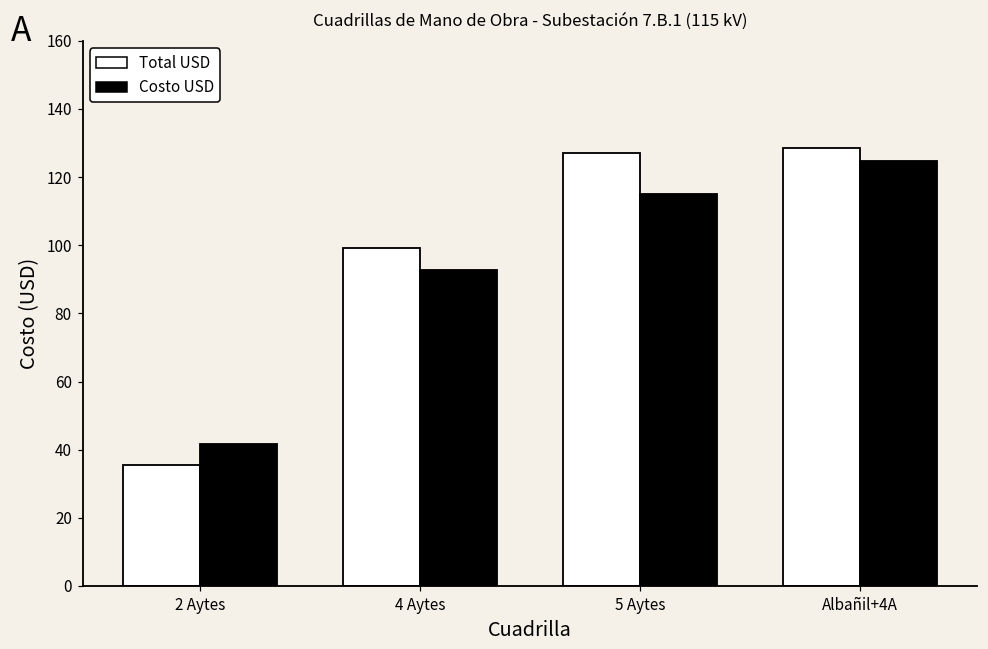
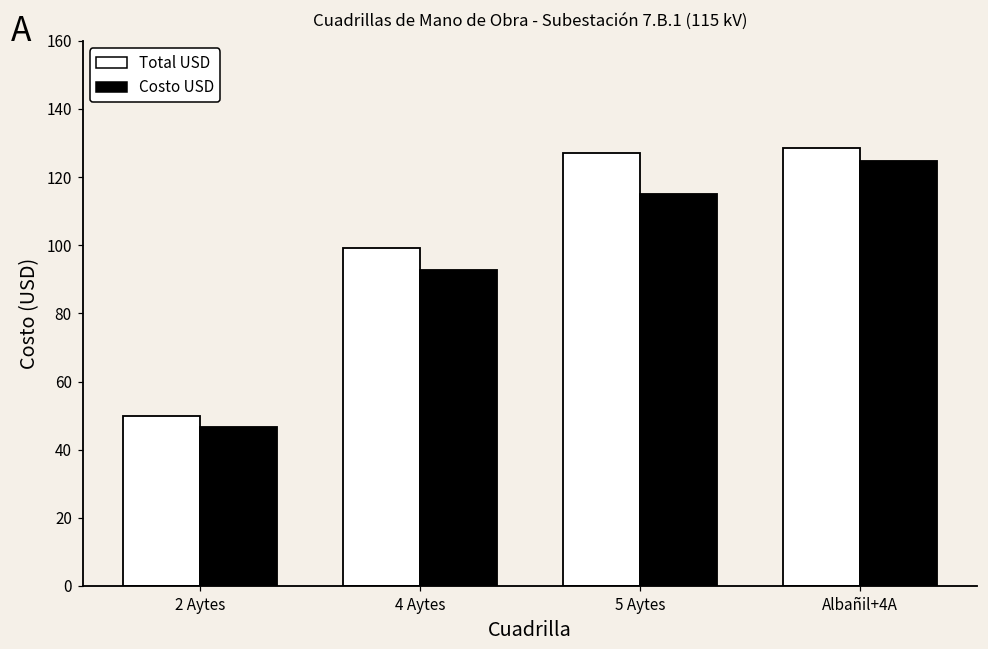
Total USD, 2 Aytes: 35 -> 50
Costo USD, 2 Aytes: 42 -> 47
